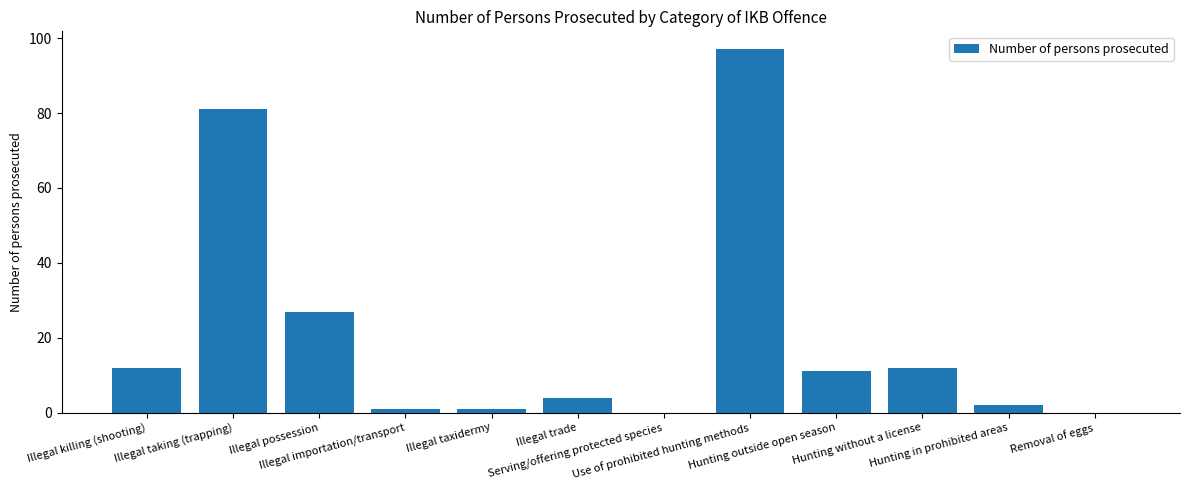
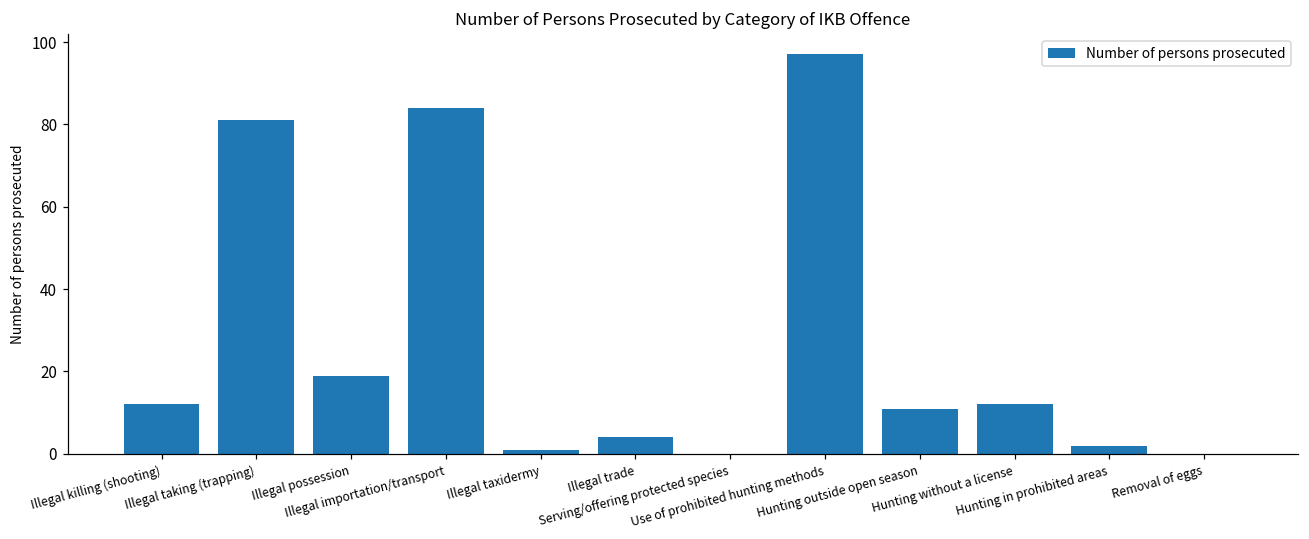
Illegal possession: 27 -> 19
Illegal importation/transport: 1 -> 84
